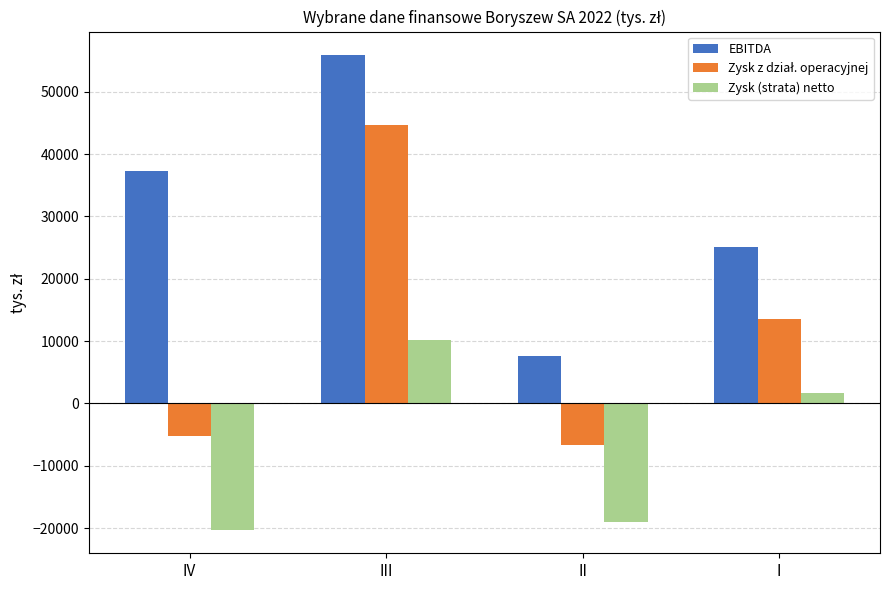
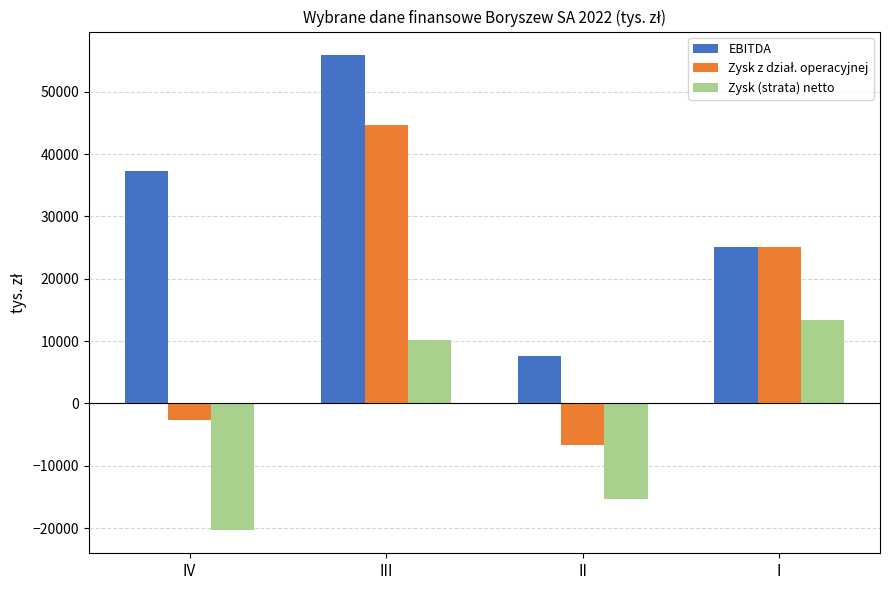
Zysk z dział. operacyjnej, IV: -5000 -> -3000
Zysk (strata) netto, II: -19000 -> -15000
Zysk z dział. operacyjnej, I: 14000 -> 25000
Zysk (strata) netto, I: 2000 -> 13000
